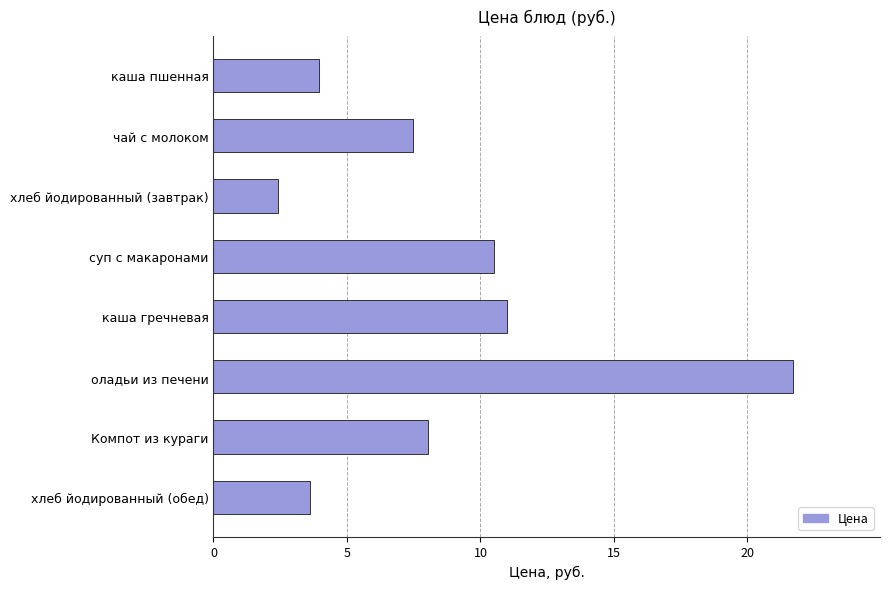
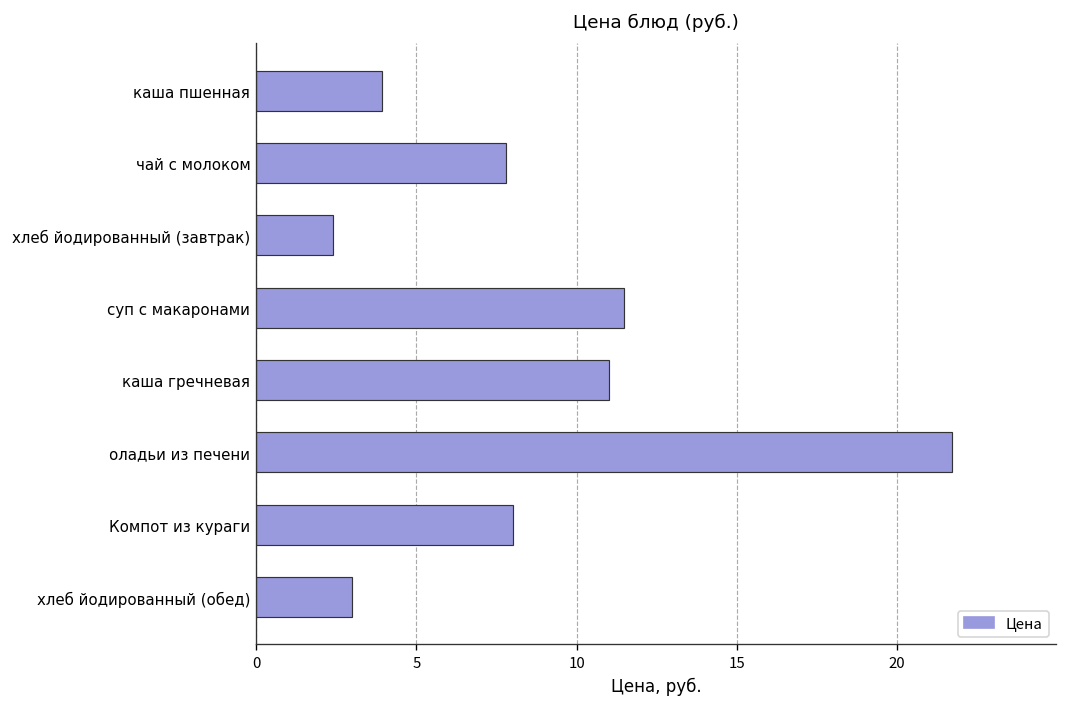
чай с молоком: 7.5 -> 7.8
суп с макаронами: 10.5 -> 11.5
хлеб йодированный (обед): 3.6 -> 3.0
